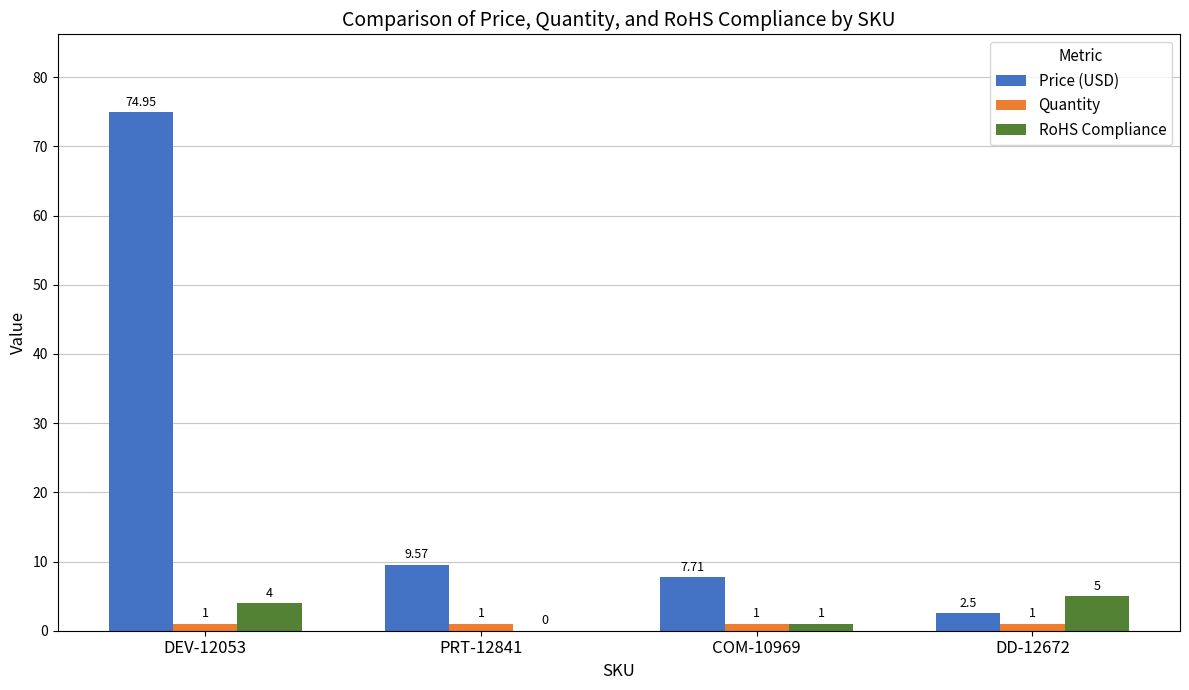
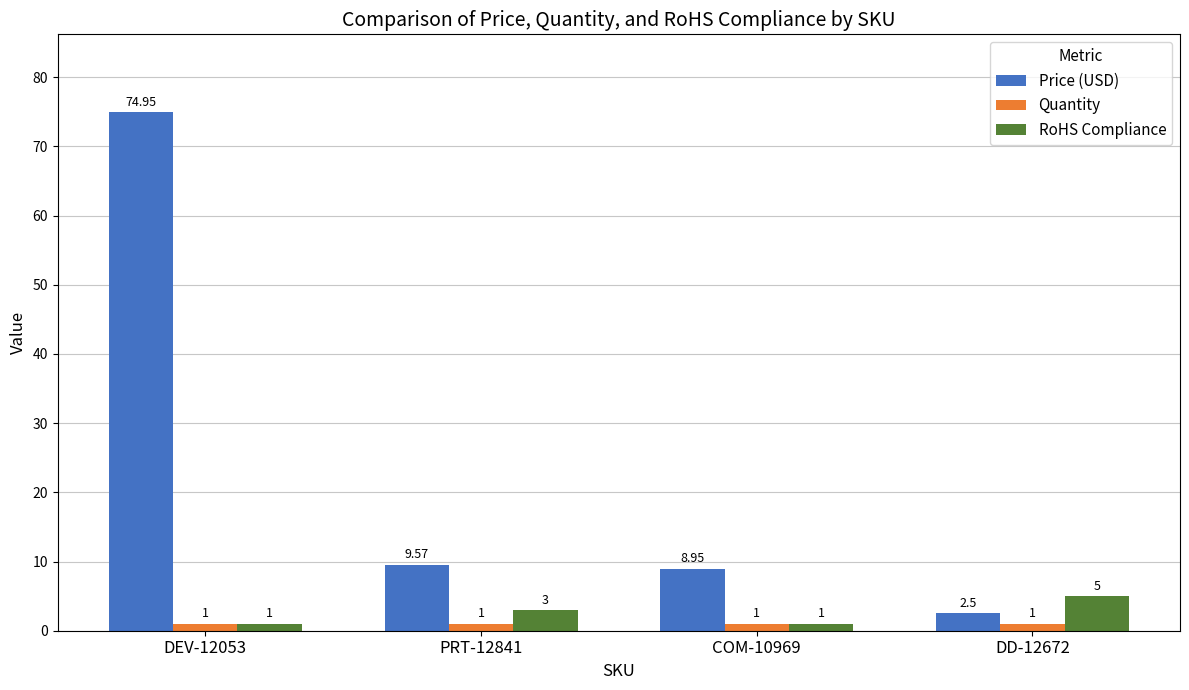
RoHS Compliance, DEV-12053: 4 -> 1
RoHS Compliance, PRT-12841: 0 -> 3
Price (USD), COM-10969: 7.71 -> 8.95
